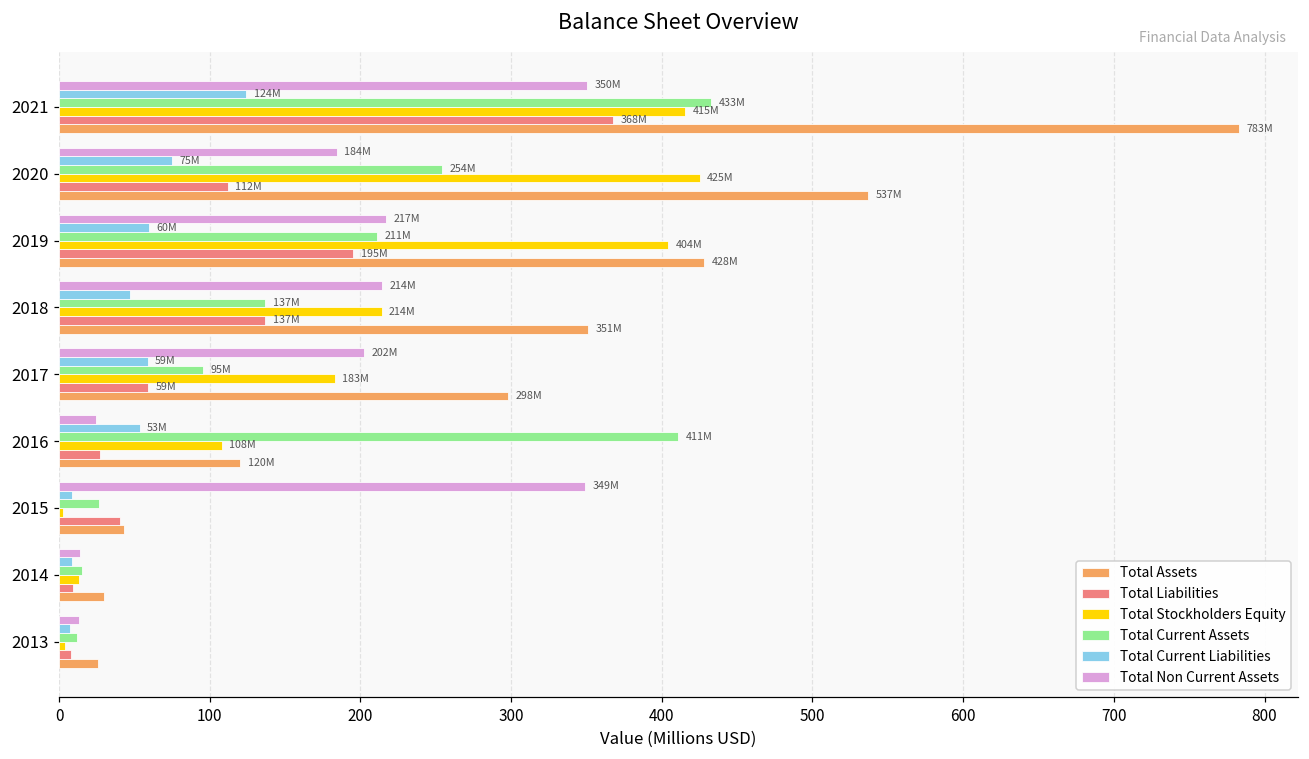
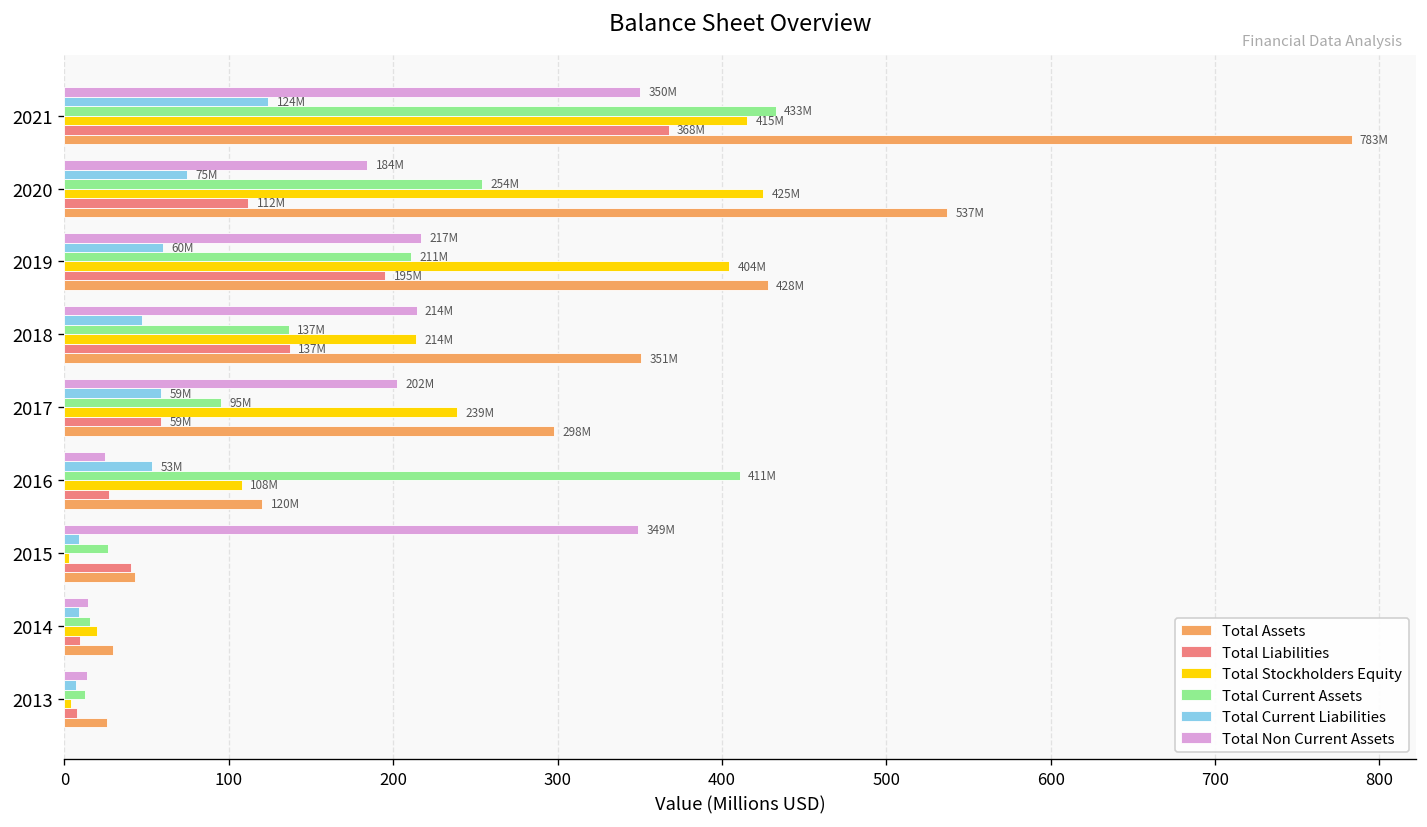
Total Stockholders Equity, 2017: 183M -> 239M
Total Stockholders Equity, 2014: 14 -> 20
